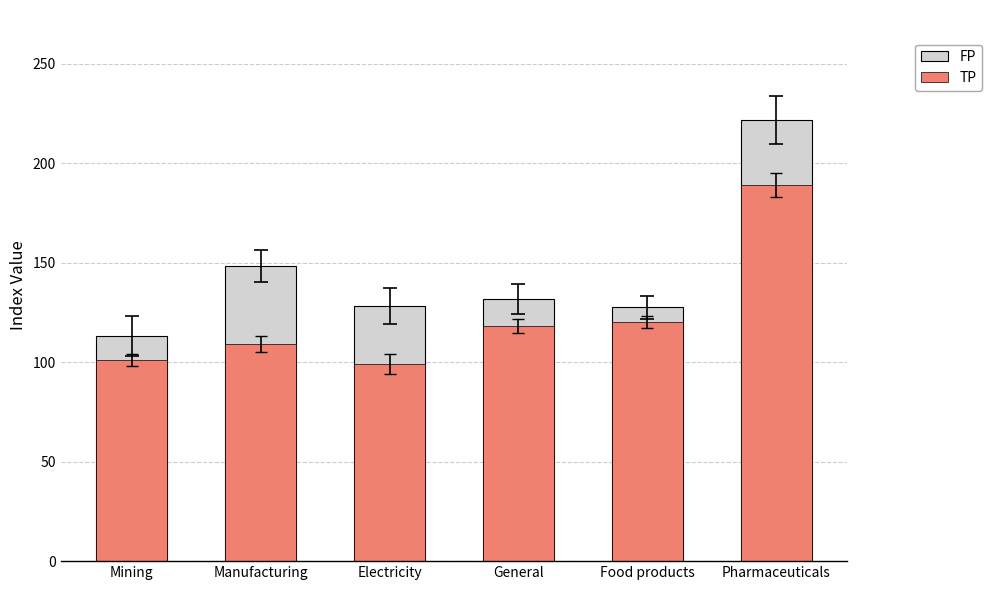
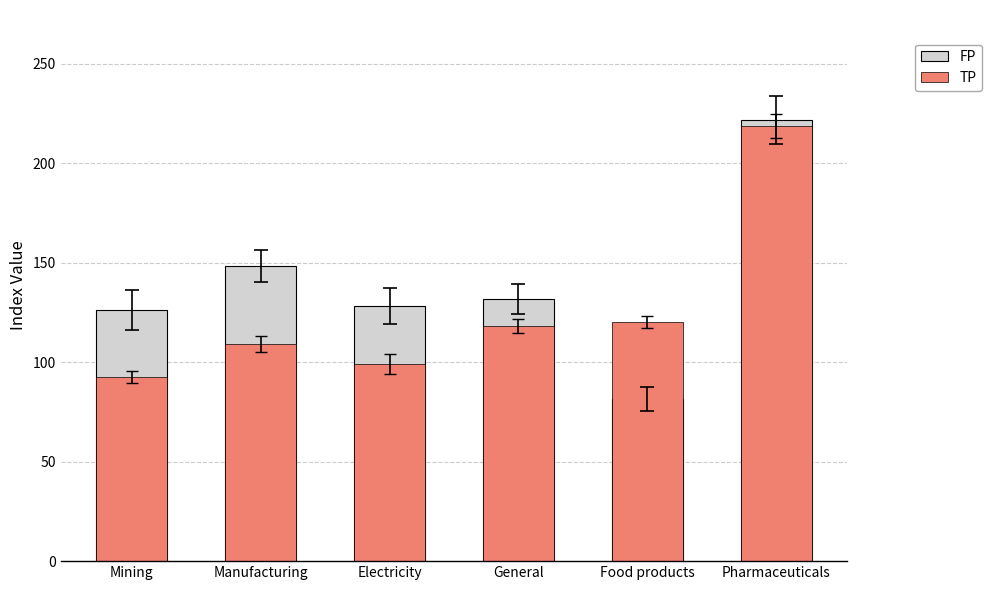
FP, Mining: 113 -> 126
TP, Mining: 101 -> 92
FP, Food products: 128 -> 82
TP, Pharmaceuticals: 189 -> 219
